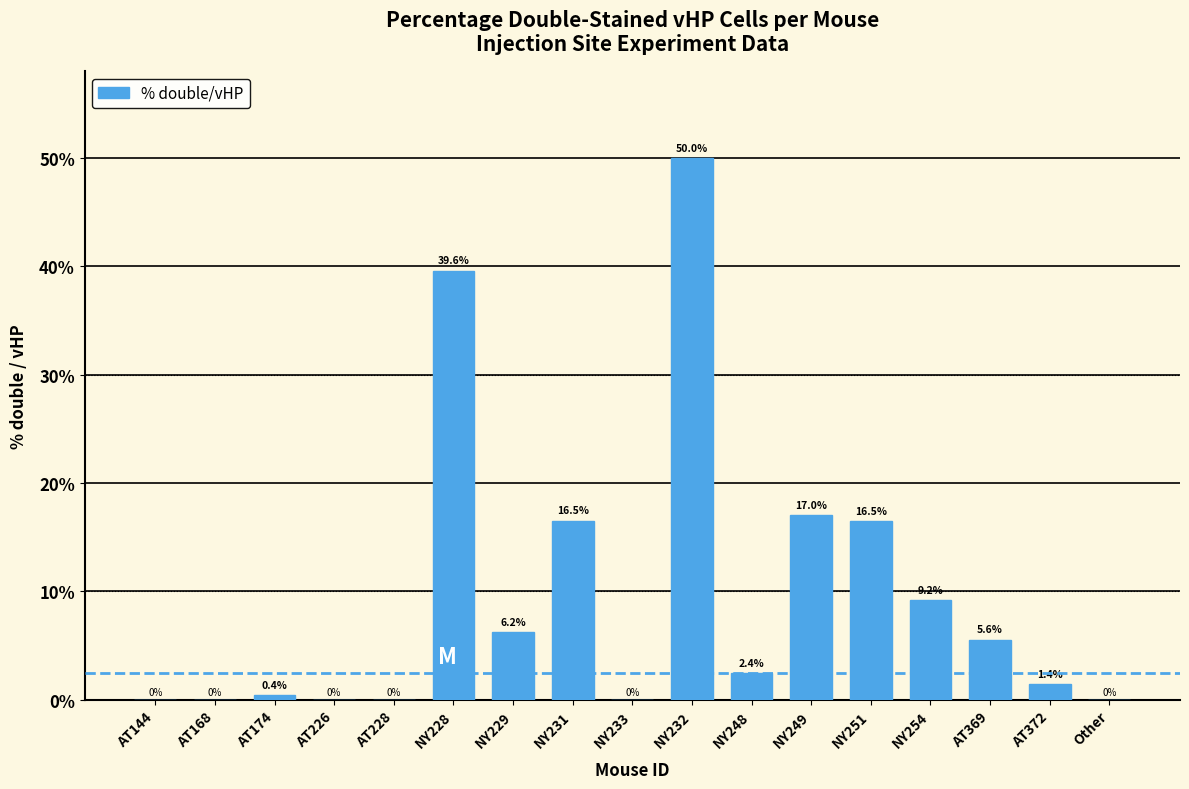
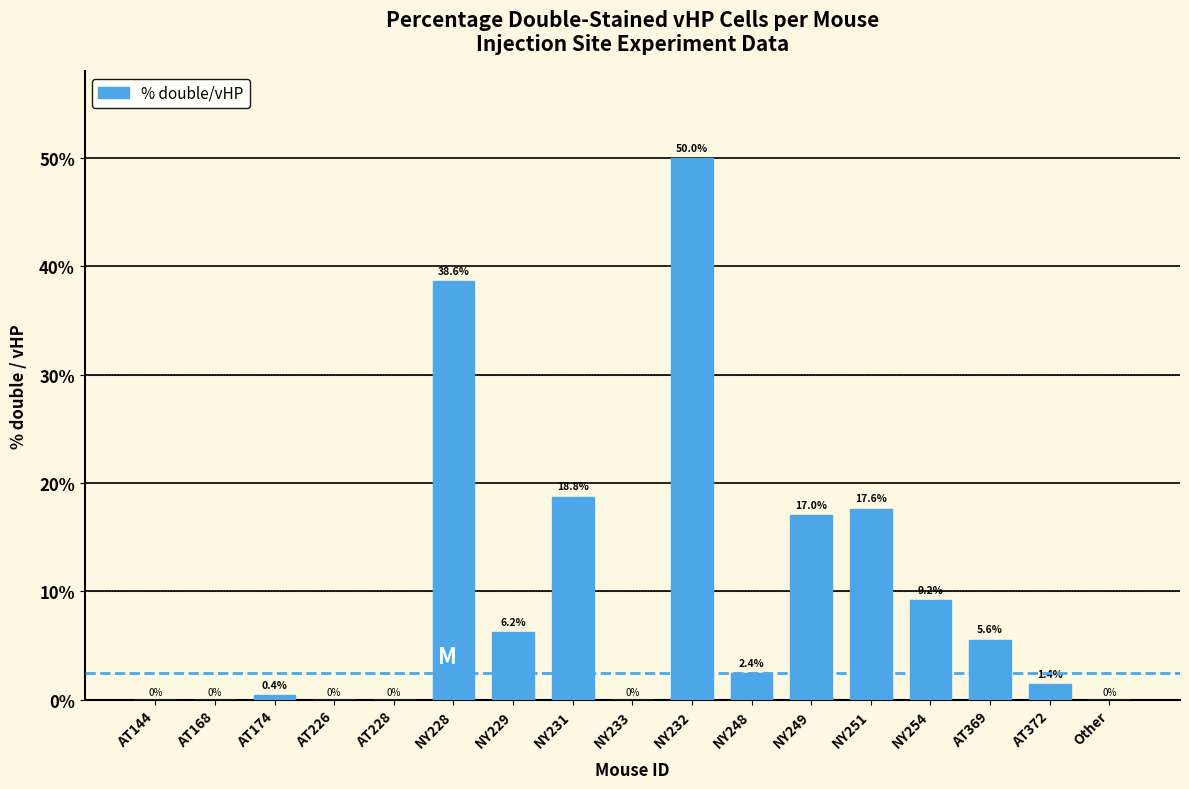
NY228: 39.6% -> 38.6%
NY231: 16.5% -> 18.8%
NY251: 16.5% -> 17.6%
